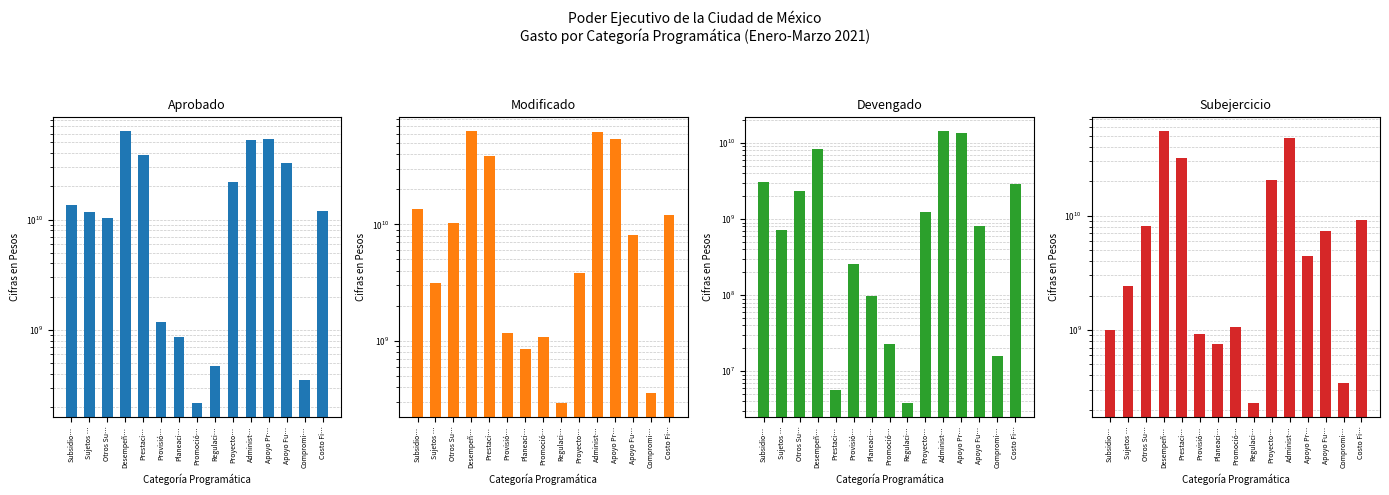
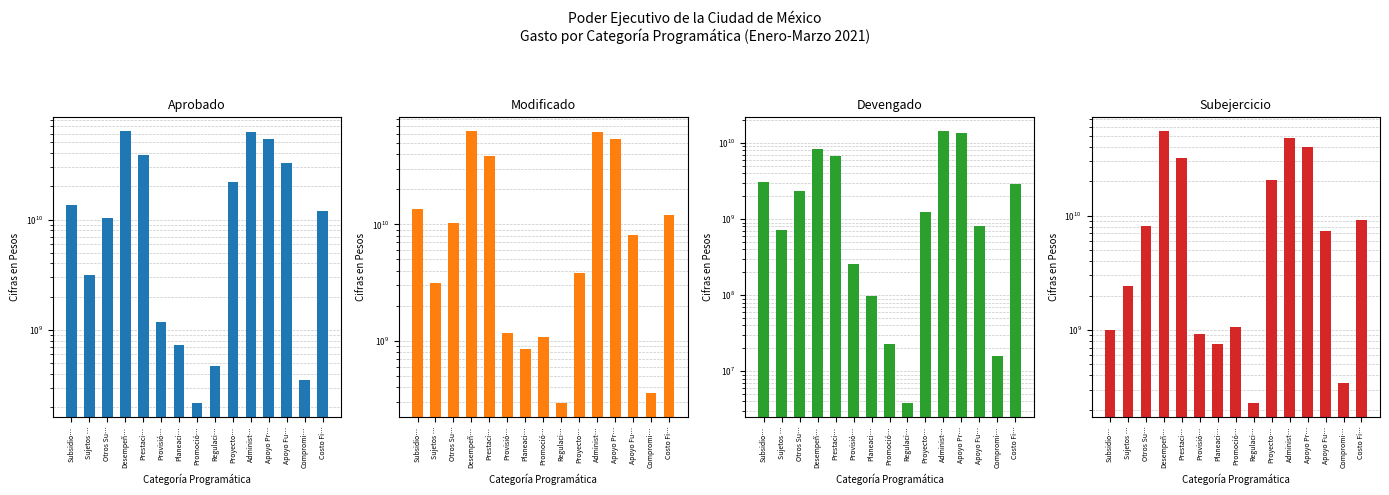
Aprobado, Sujetos …: 12000000000 -> 3100000000
Aprobado, Planeaci…: 900000000 -> 700000000
Aprobado, Administ…: 50000000000 -> 60000000000
Devengado, Prestaci…: 6000000 -> 7000000000
Subejercicio, Apoyo Pr…: 4500000000 -> 40000000000
